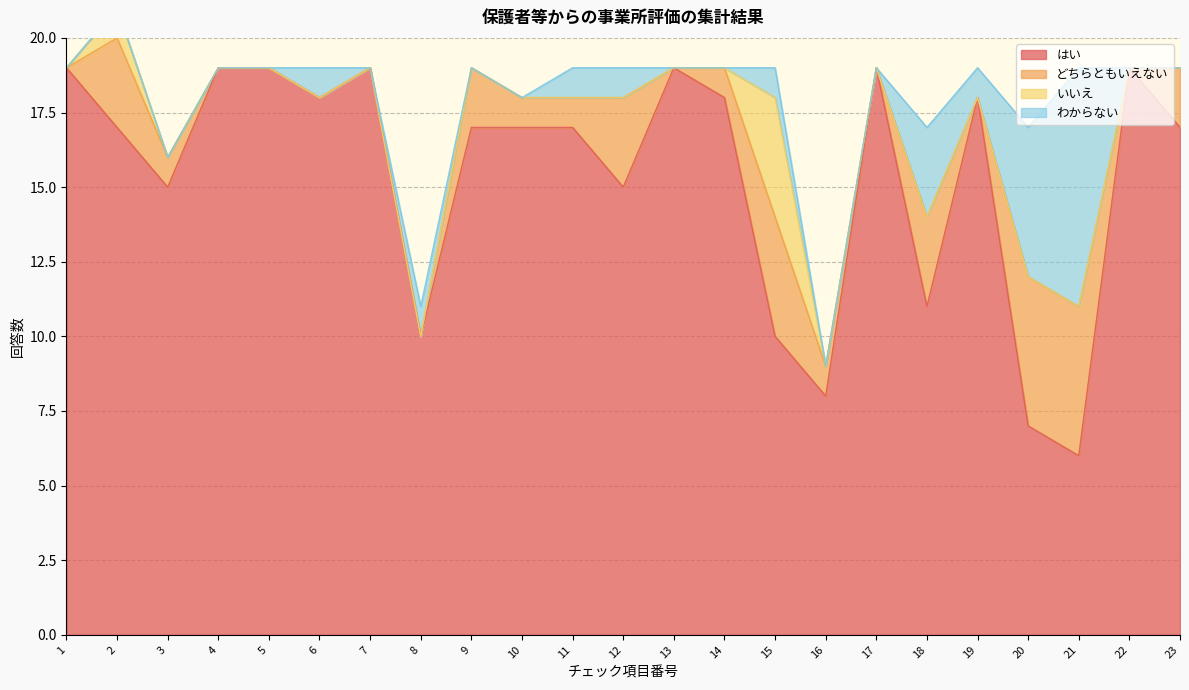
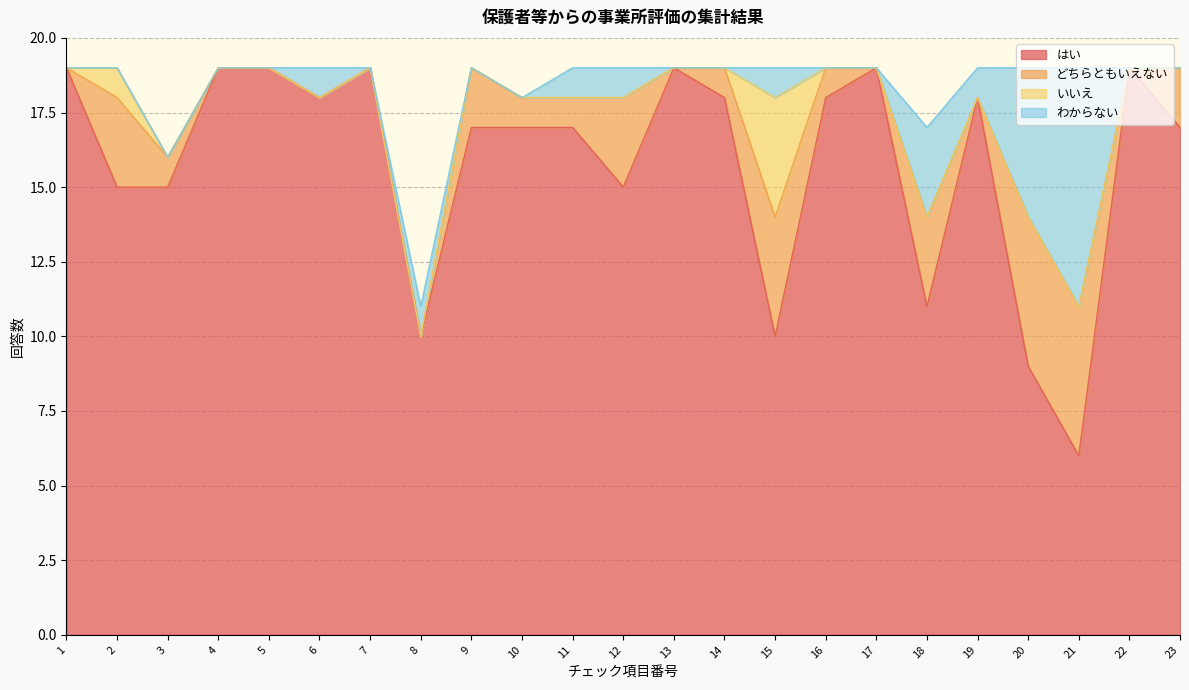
はい, 2: 17 -> 15
はい, 16: 8 -> 18
はい, 20: 7 -> 9
